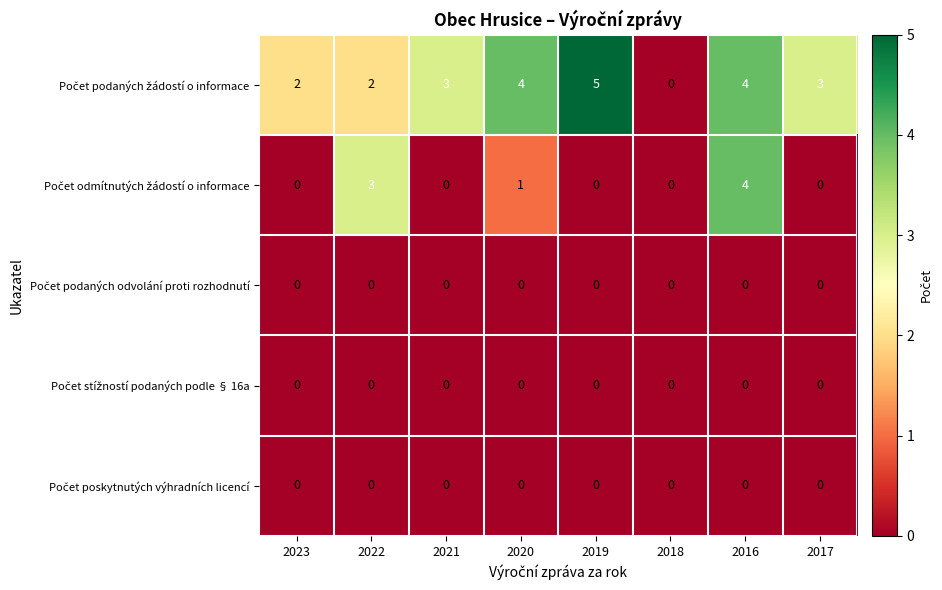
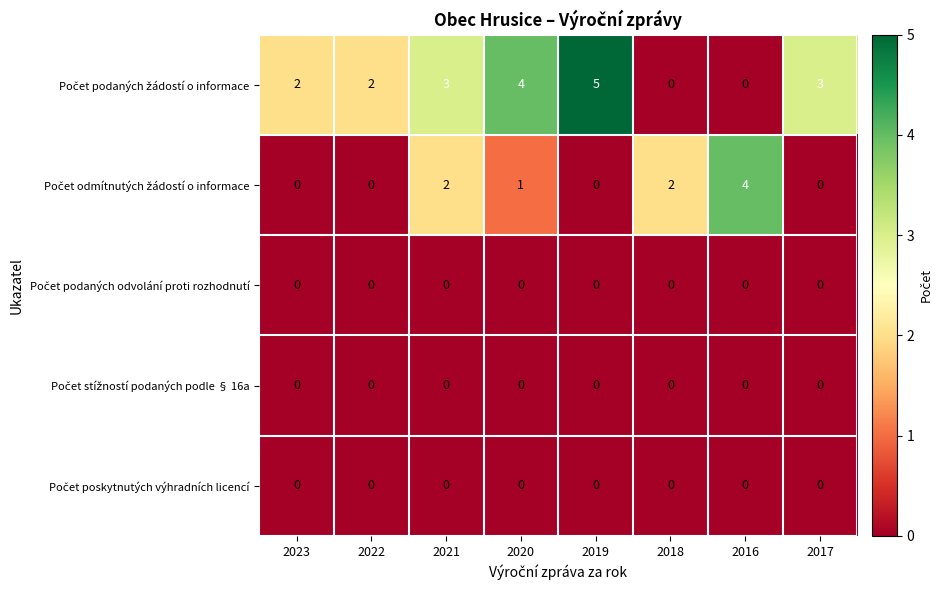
Počet podaných žádostí o informace, 2016: 4 -> 0
Počet odmítnutých žádostí o informace, 2022: 3 -> 0
Počet odmítnutých žádostí o informace, 2021: 0 -> 2
Počet odmítnutých žádostí o informace, 2018: 0 -> 2
